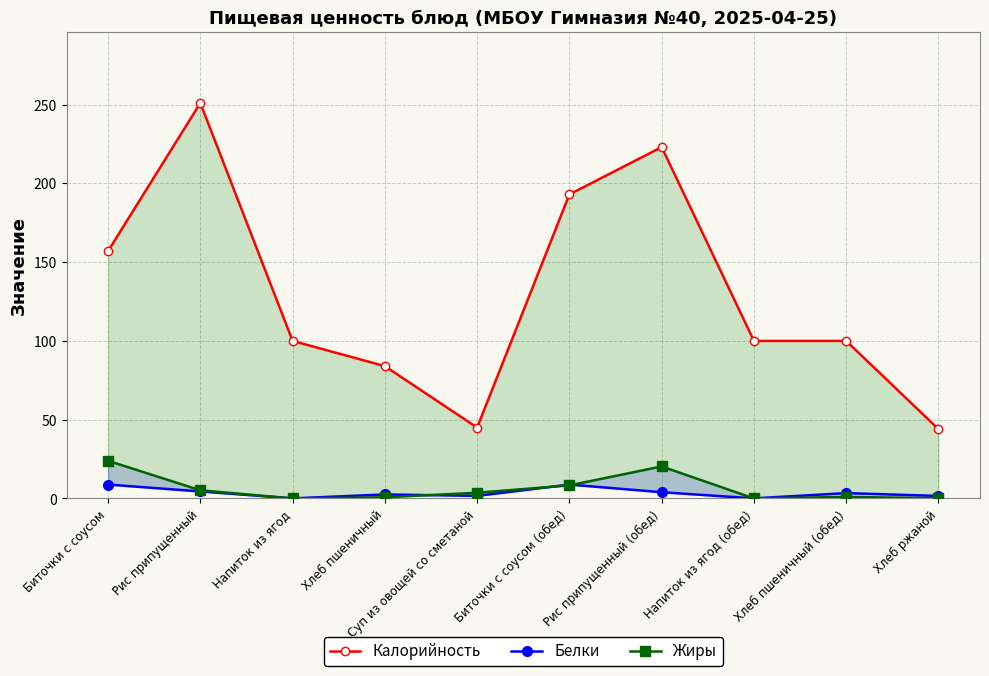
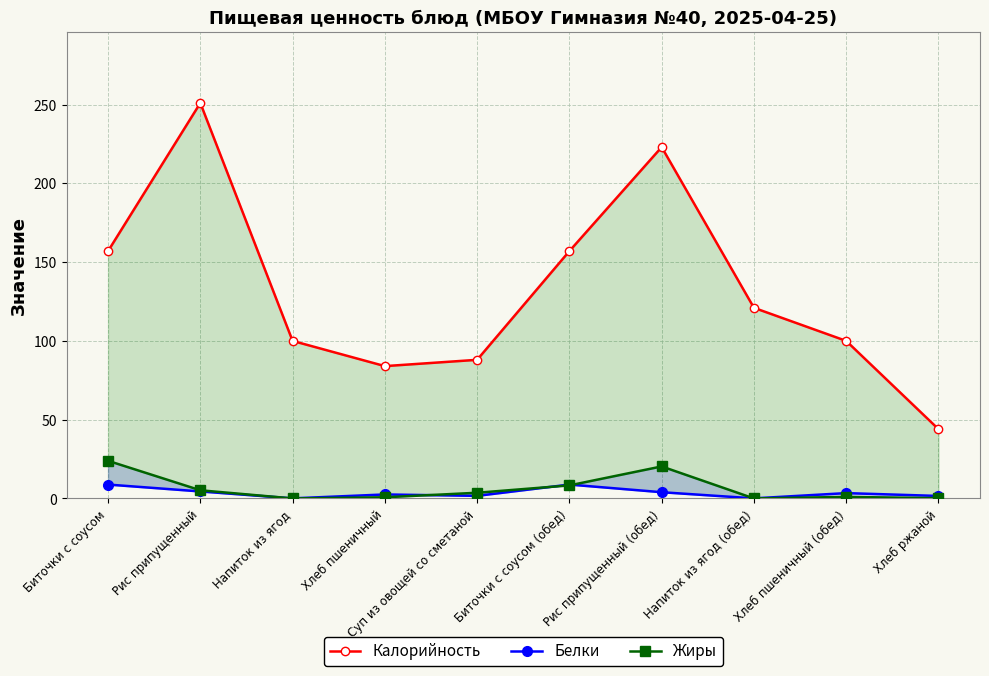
Калорийность, Суп из овощей со сметаной: 45 -> 88
Калорийность, Биточки с соусом (обед): 193 -> 157
Калорийность, Напиток из ягод (обед): 100 -> 121
